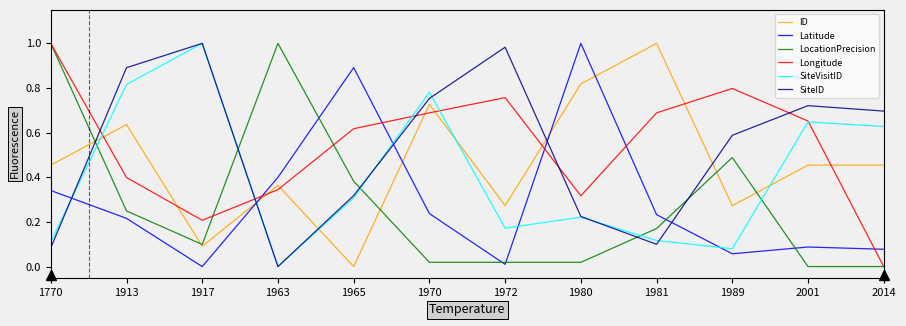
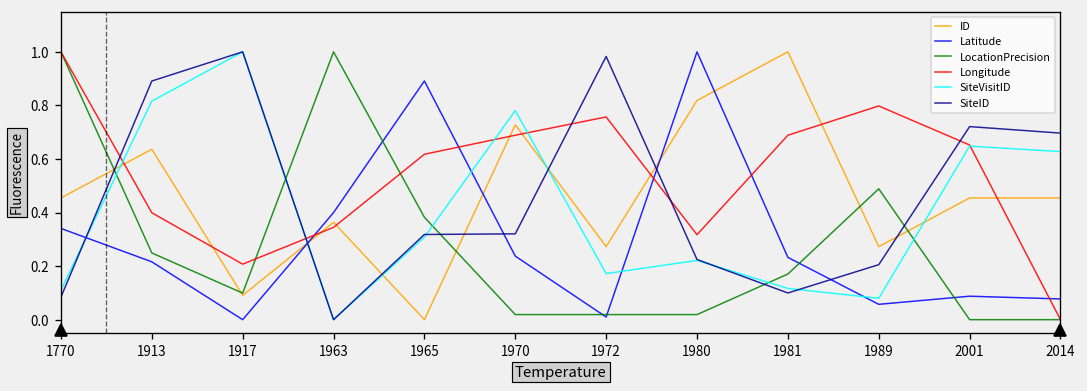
SiteID, 1970: 0.75 -> 0.32
SiteID, 1989: 0.59 -> 0.21
